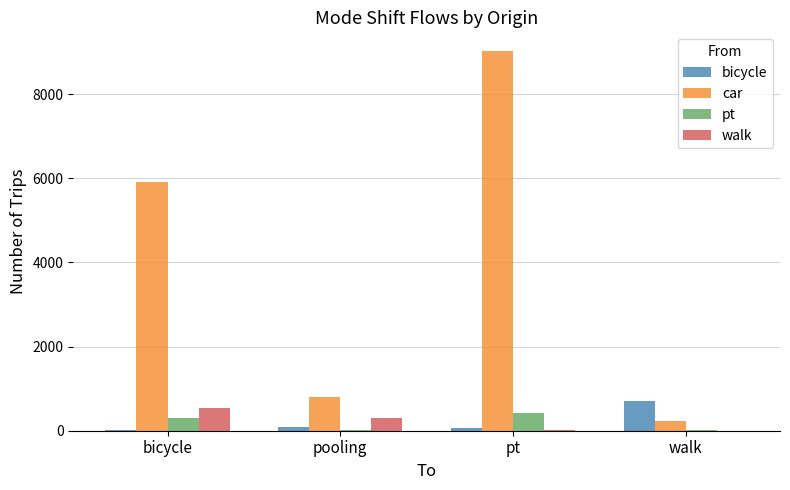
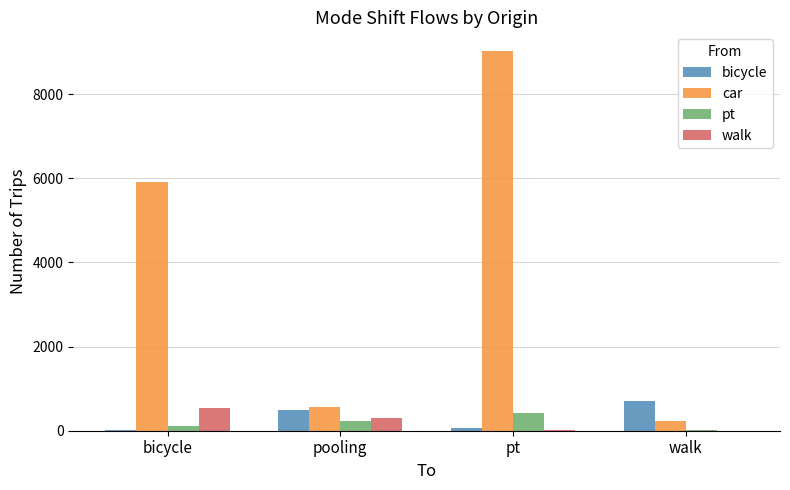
pt, bicycle: 300 -> 100
bicycle, pooling: 100 -> 500
car, pooling: 800 -> 600
pt, pooling: 0 -> 200
